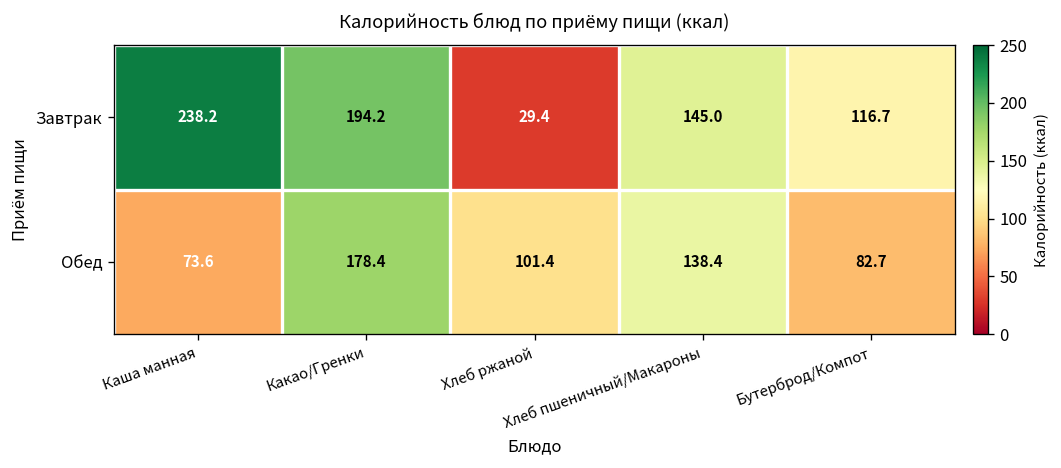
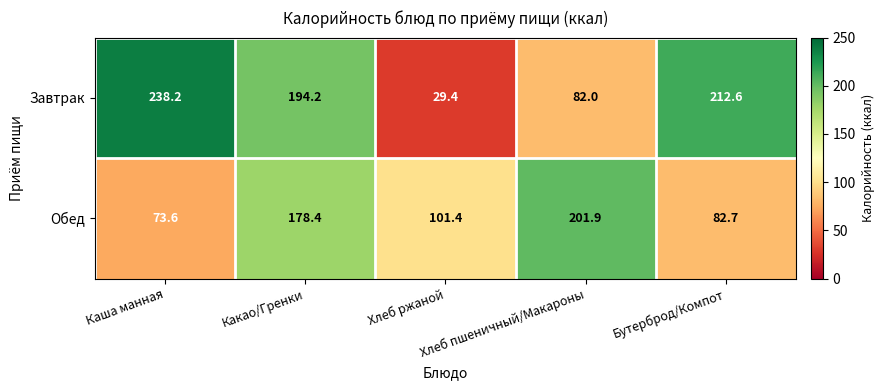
Завтрак, Хлеб пшеничный/Макароны: 145.0 -> 82.0
Завтрак, Бутерброд/Компот: 116.7 -> 212.6
Обед, Хлеб пшеничный/Макароны: 138.4 -> 201.9
